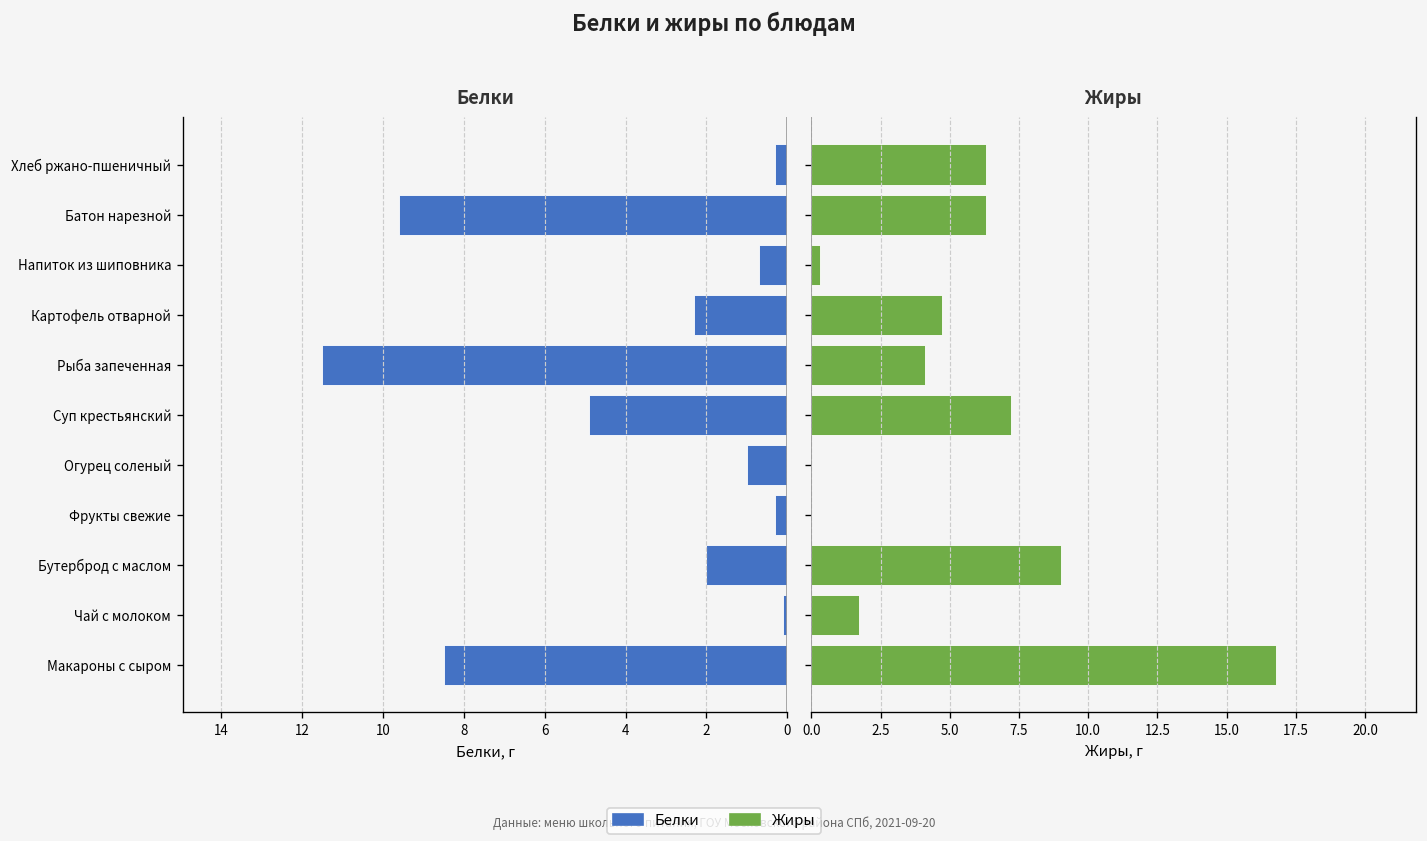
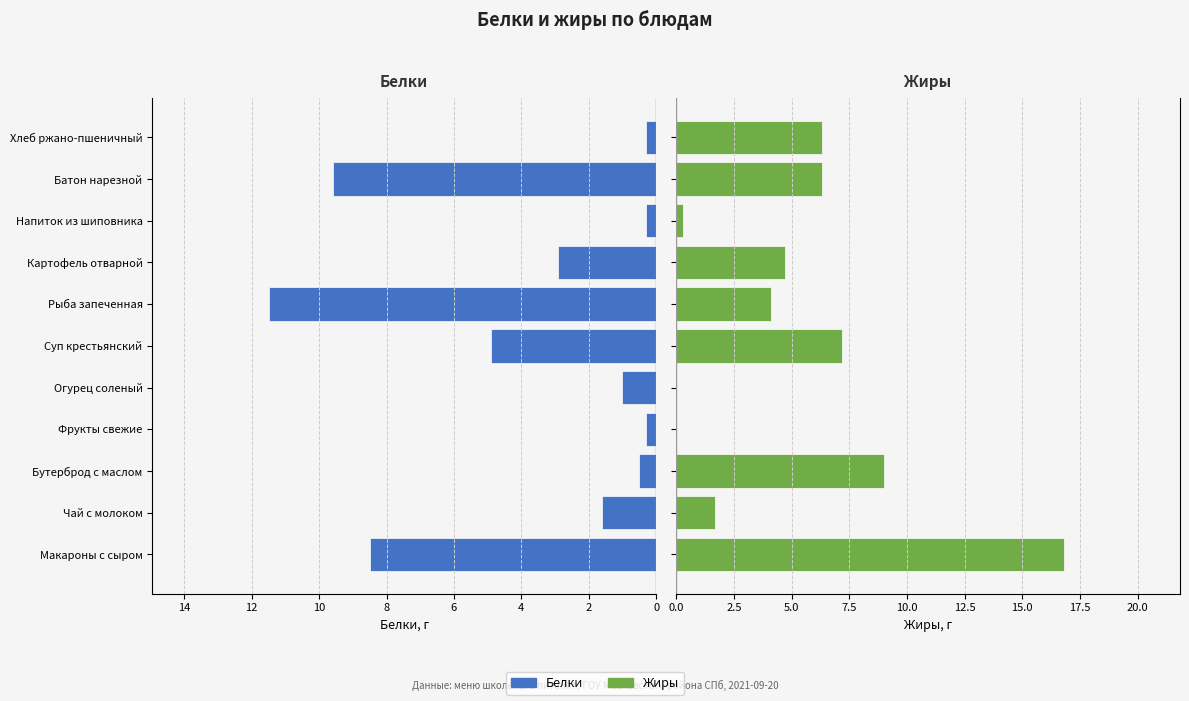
Белки, Напиток из шиповника: 0.7 -> 0.3
Белки, Картофель отварной: 2.3 -> 2.9
Белки, Бутерброд с маслом: 2.0 -> 0.5
Белки, Чай с молоком: 0.1 -> 1.6
